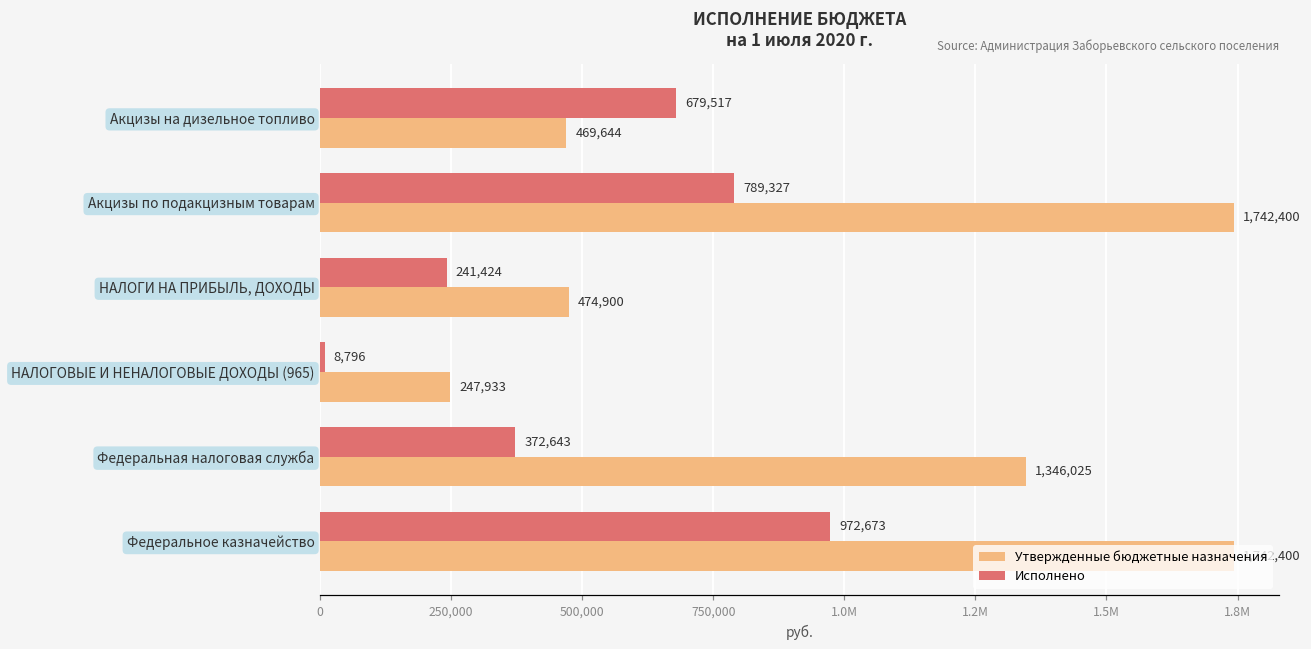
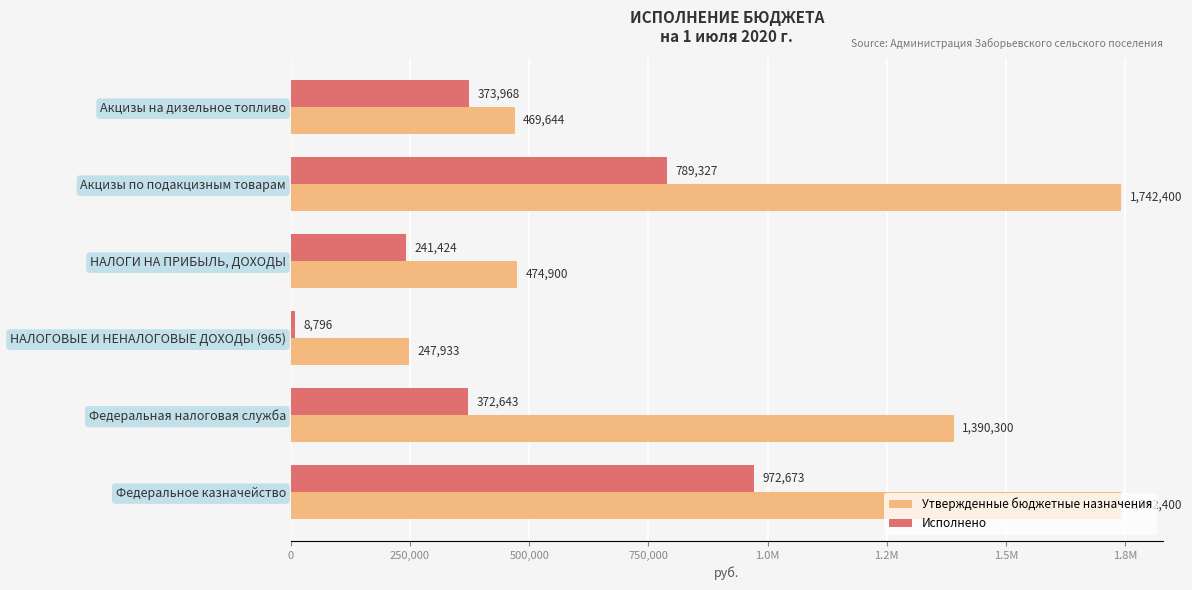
Исполнено, Акцизы на дизельное топливо: 679,517 -> 373,968
Утвержденные бюджетные назначения, Федеральная налоговая служба: 1,346,025 -> 1,390,300
